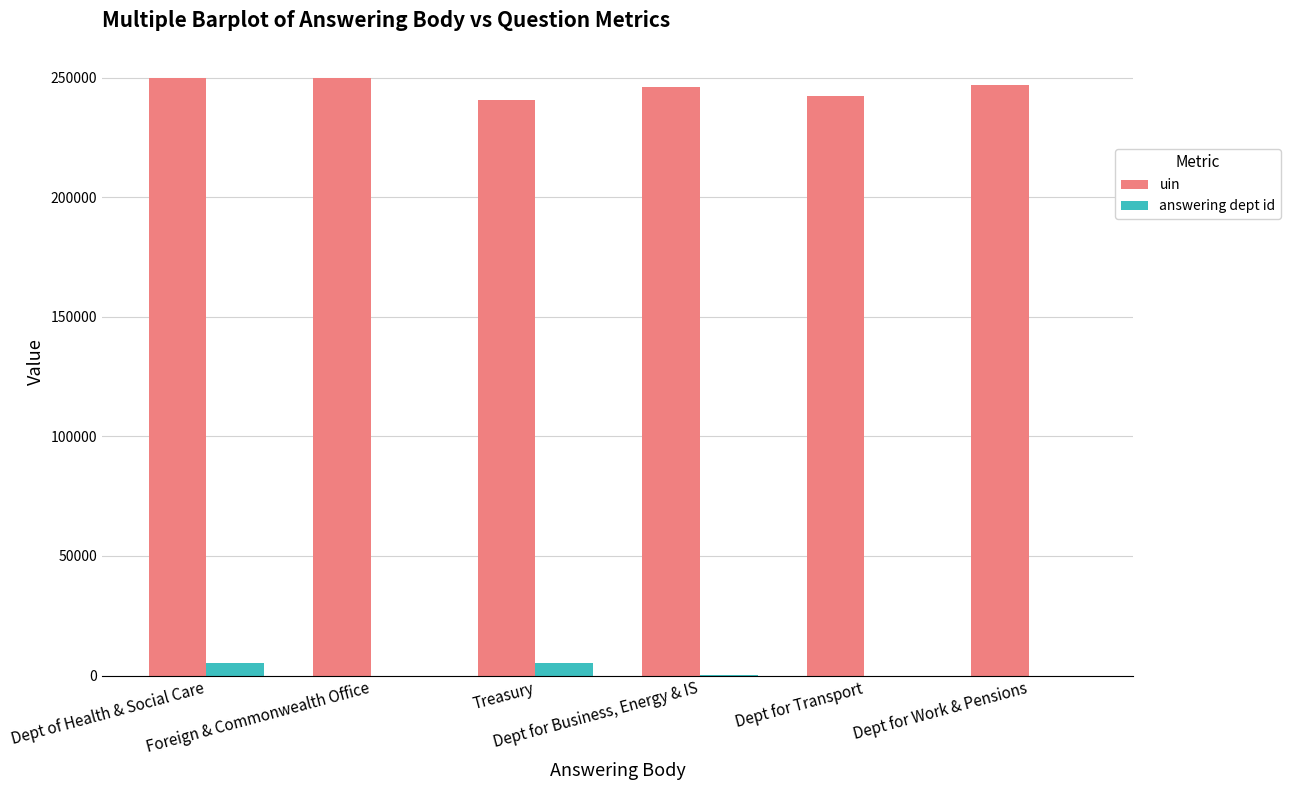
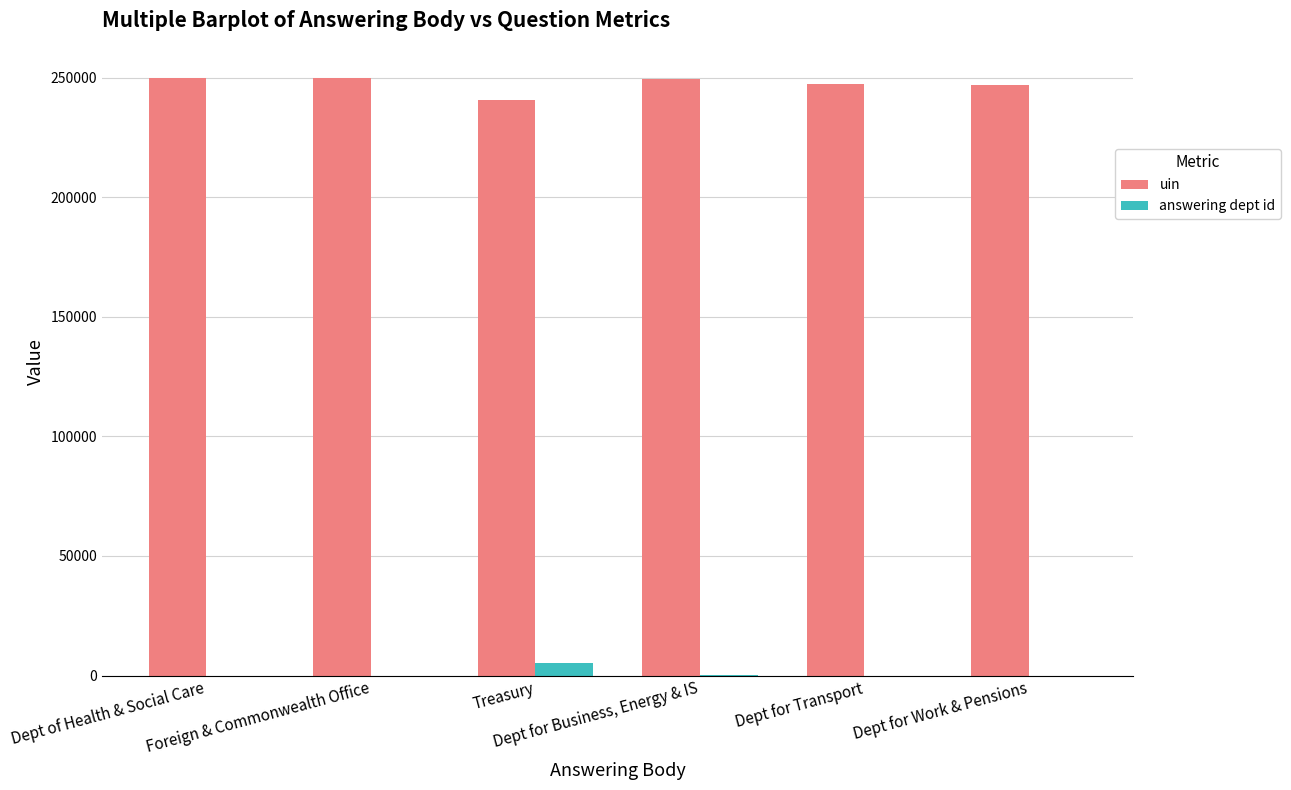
answering dept id, Dept of Health & Social Care: 5000 -> 0
uin, Dept for Business, Energy & IS: 246000 -> 249000
uin, Dept for Transport: 242000 -> 247000
